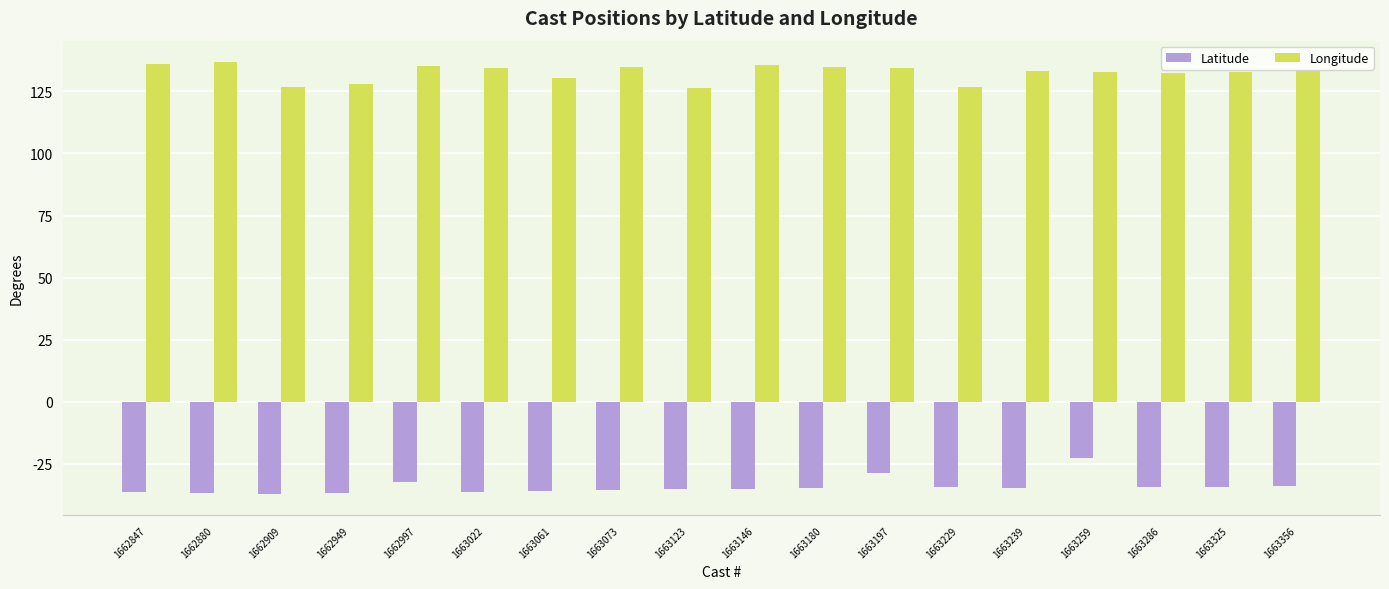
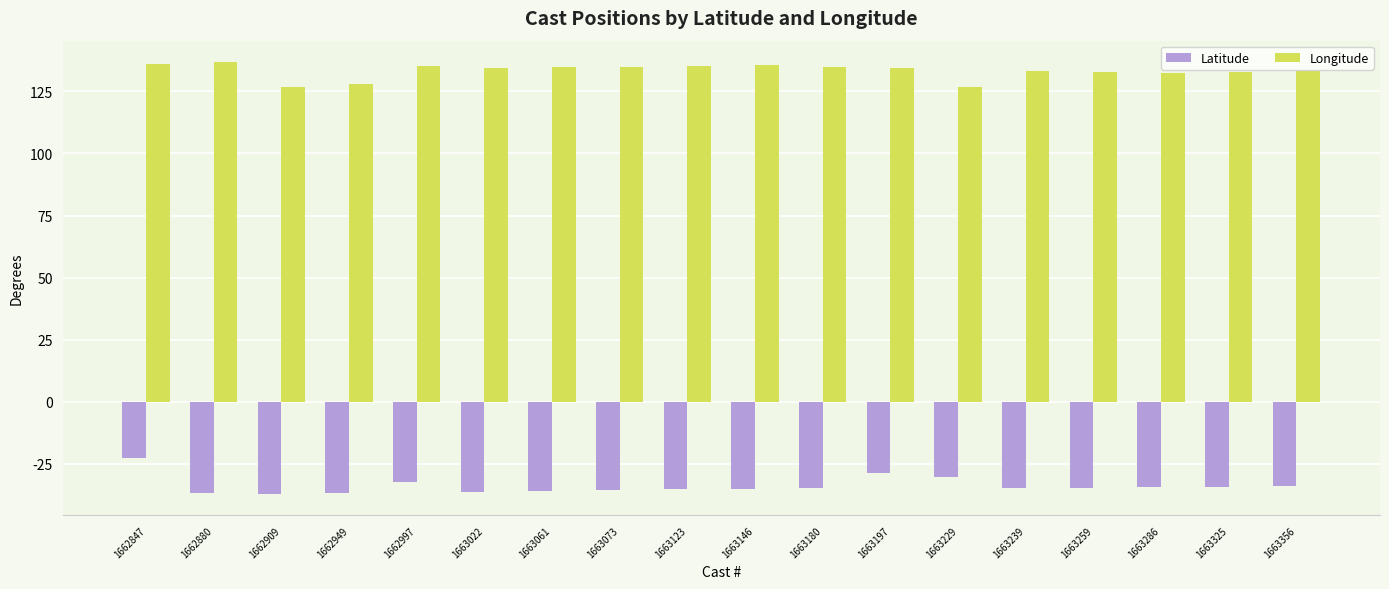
Latitude, 1662847: -36 -> -23
Longitude, 1663061: 131 -> 135
Longitude, 1663123: 126 -> 135
Latitude, 1663229: -34 -> -30
Latitude, 1663259: -23 -> -35
